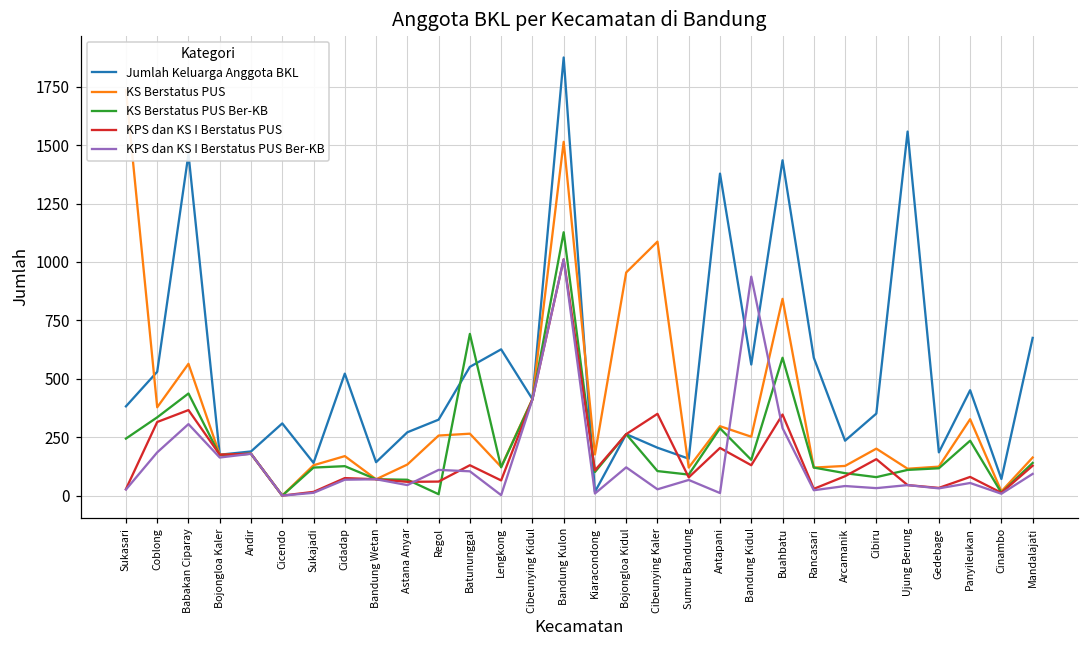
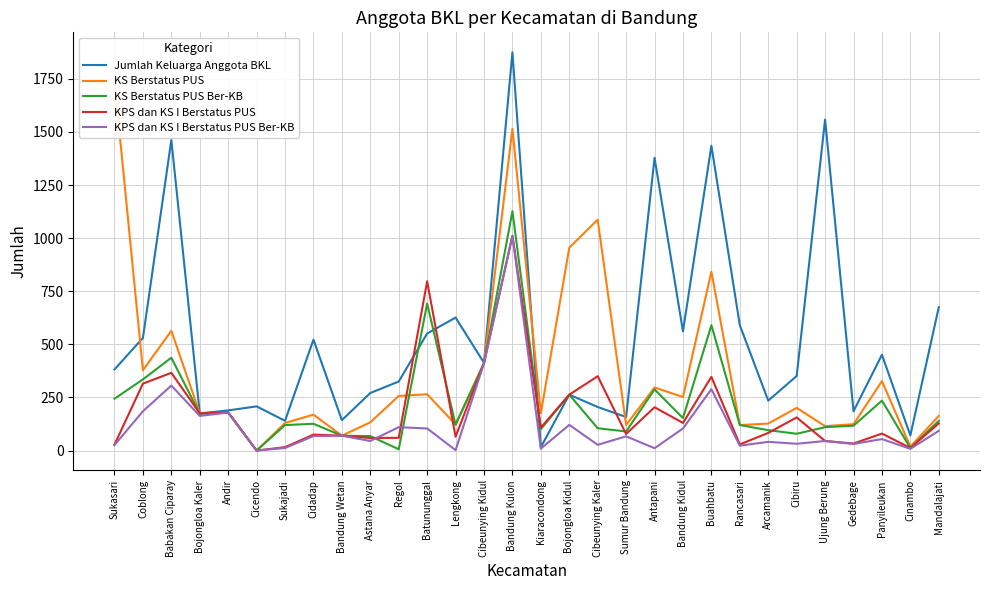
Jumlah Keluarga Anggota BKL, Cicendo: 310 -> 210
KPS dan KS I Berstatus PUS, Batununggal: 130 -> 800
KPS dan KS I Berstatus PUS Ber-KB, Bandung Kidul: 940 -> 100
